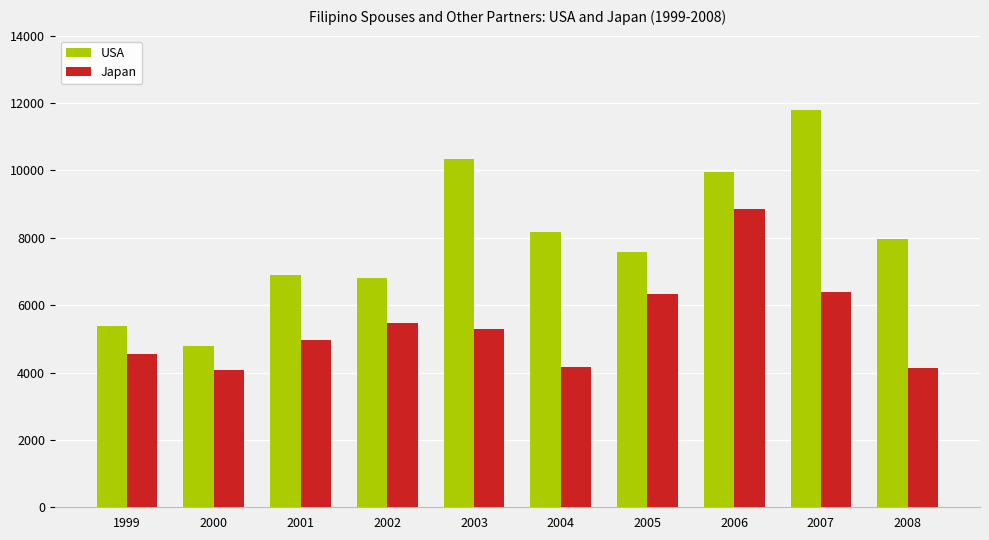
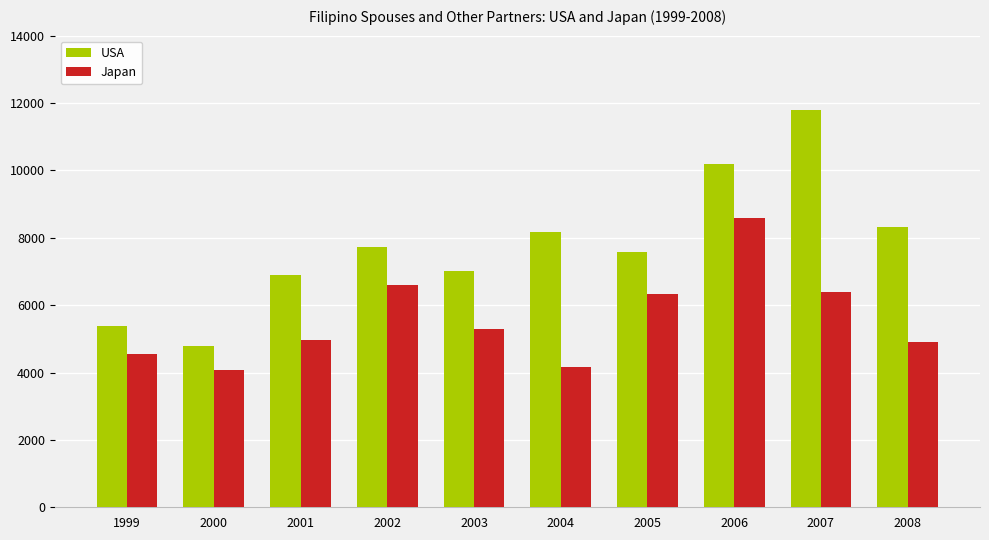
USA, 2002: 6800 -> 7700
Japan, 2002: 5500 -> 6600
USA, 2003: 10300 -> 7000
USA, 2006: 9900 -> 10200
Japan, 2006: 8800 -> 8600
USA, 2008: 8000 -> 8300
Japan, 2008: 4100 -> 4900
